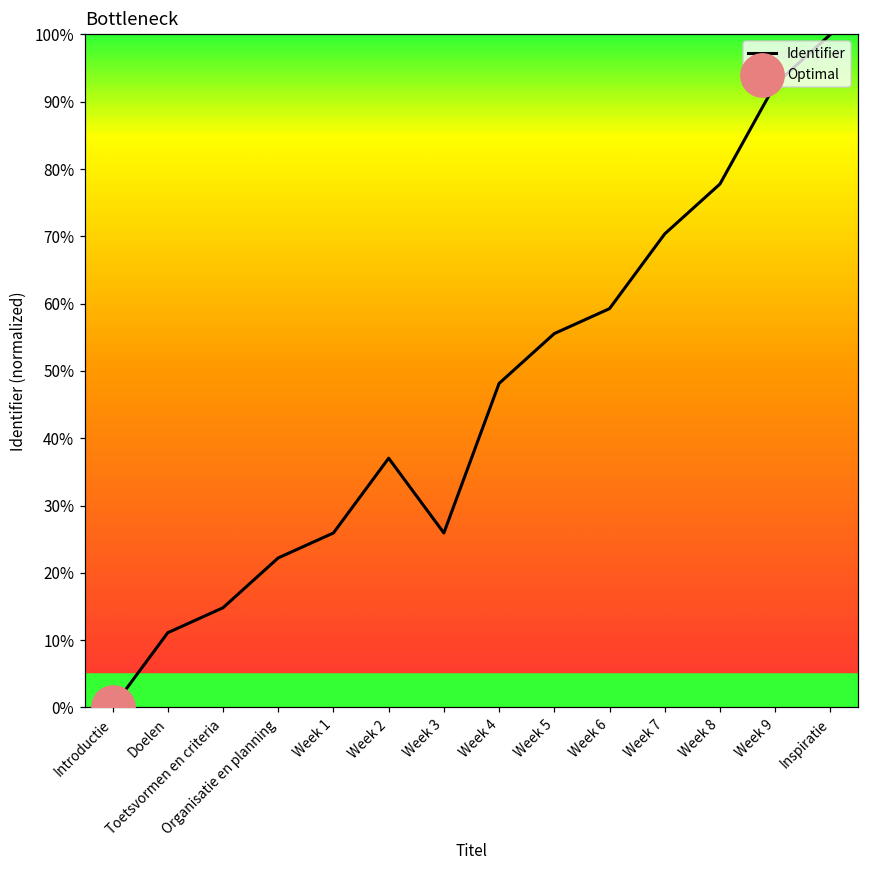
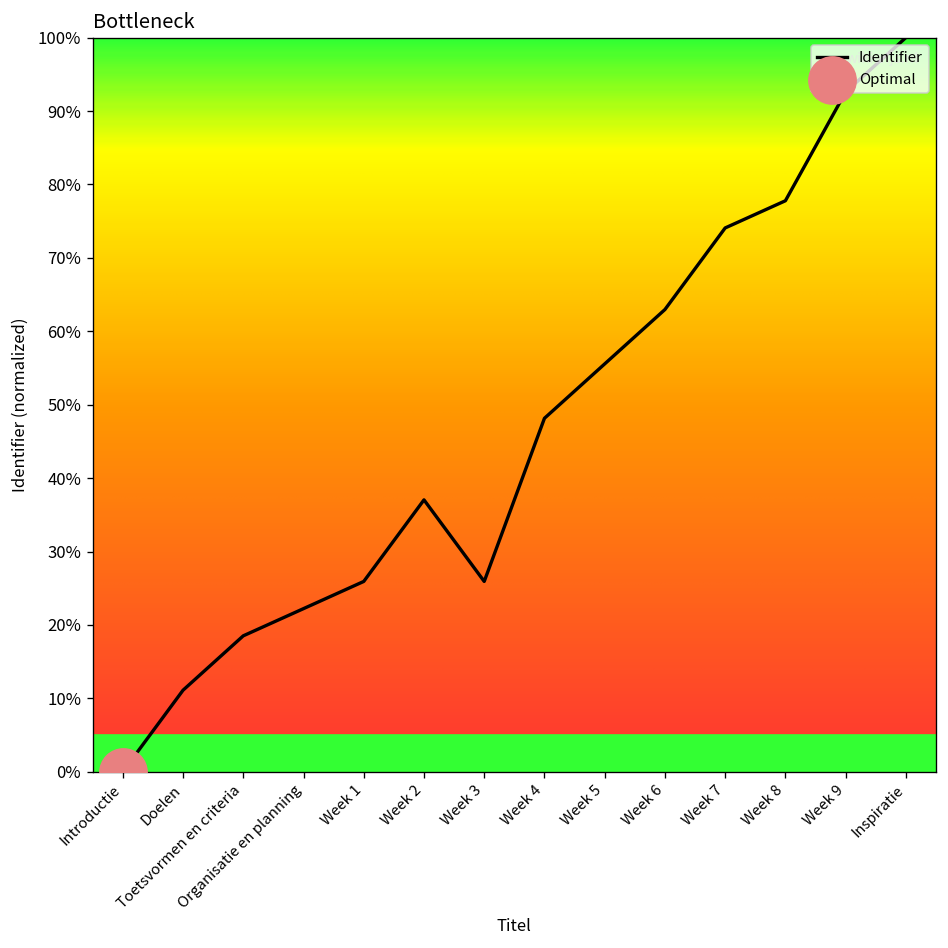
Identifier, Toetsvormen en criteria: 15% -> 19%
Identifier, Week 6: 59% -> 63%
Identifier, Week 7: 70% -> 74%
